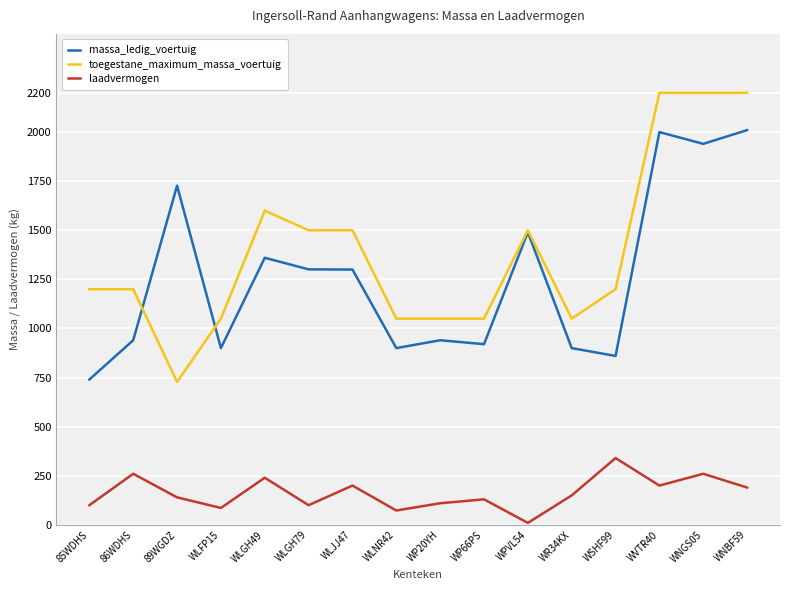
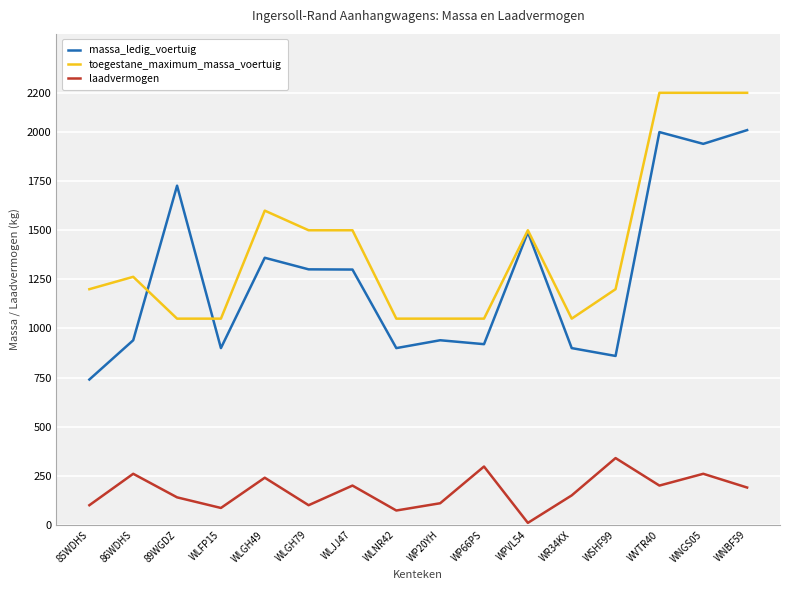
toegestane_maximum_massa_voertuig, 86WDHS: 1200 -> 1260
toegestane_maximum_massa_voertuig, 89WGDZ: 730 -> 1050
laadvermogen, WP66PS: 130 -> 300
